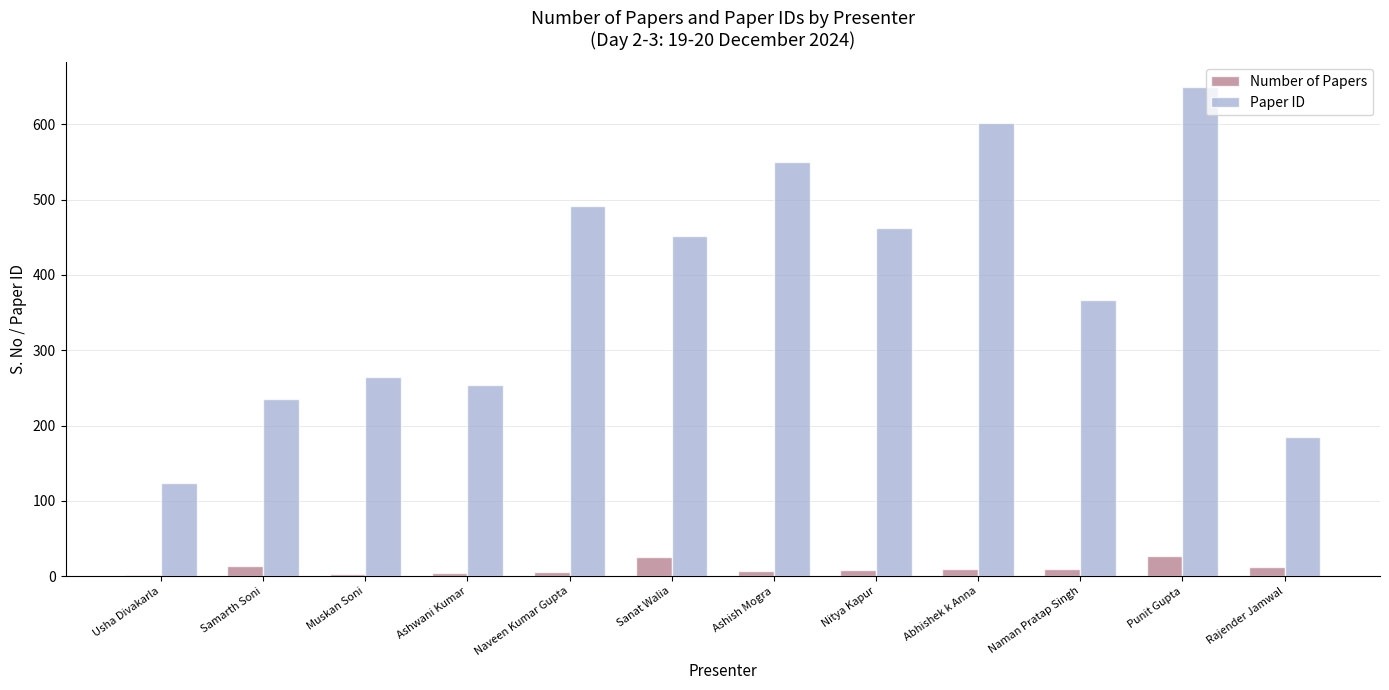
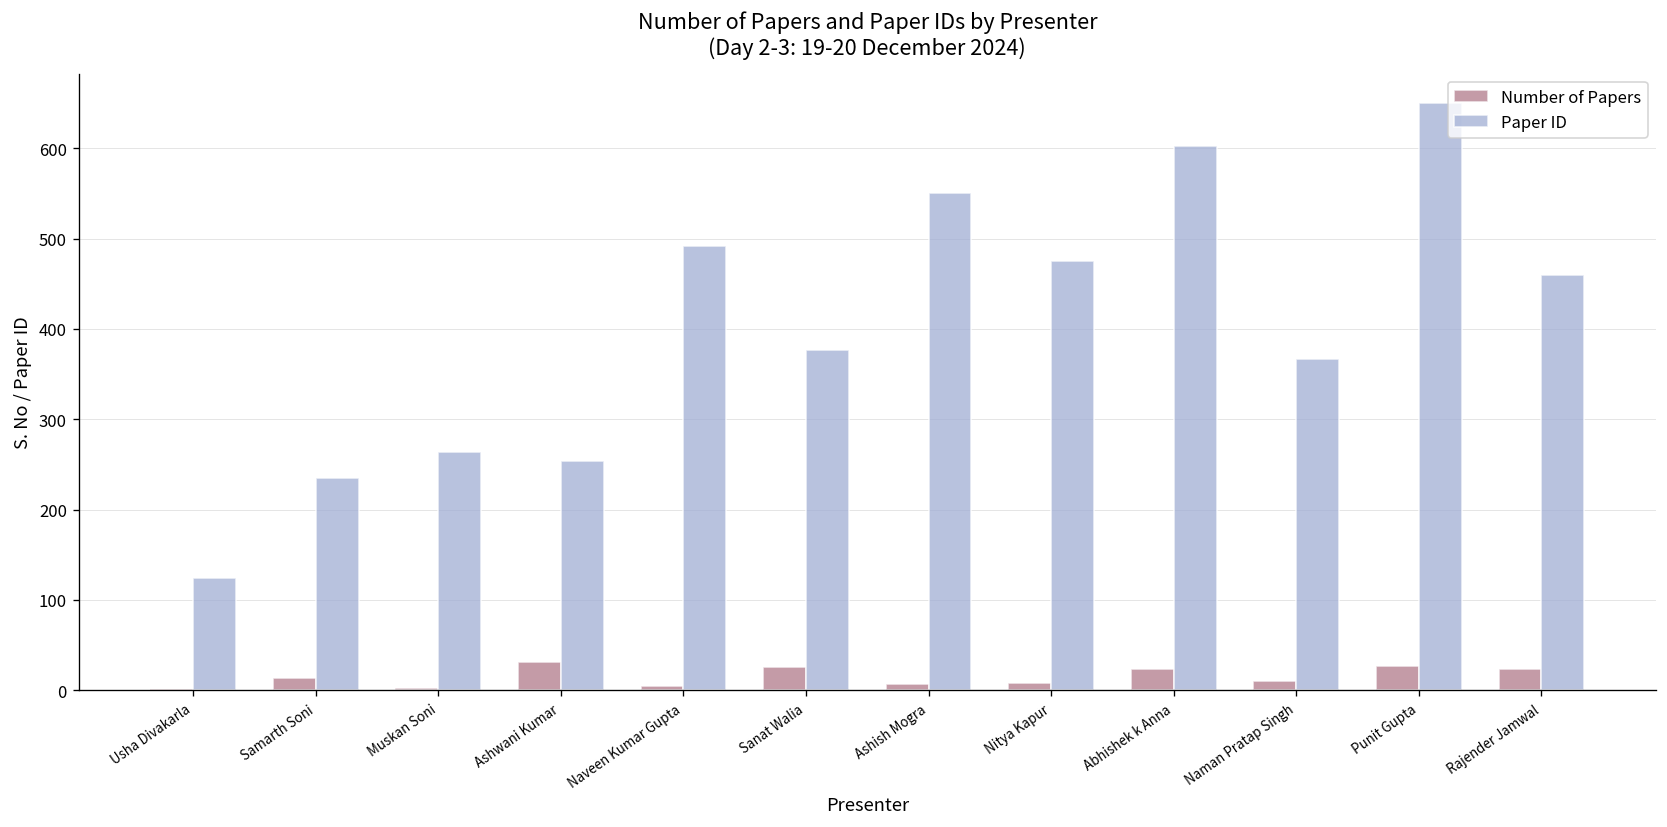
Number of Papers, Ashwani Kumar: 0 -> 30
Paper ID, Sanat Walia: 450 -> 380
Paper ID, Nitya Kapur: 460 -> 480
Number of Papers, Abhishek k Anna: 10 -> 20
Number of Papers, Rajender Jamwal: 10 -> 20
Paper ID, Rajender Jamwal: 190 -> 460
